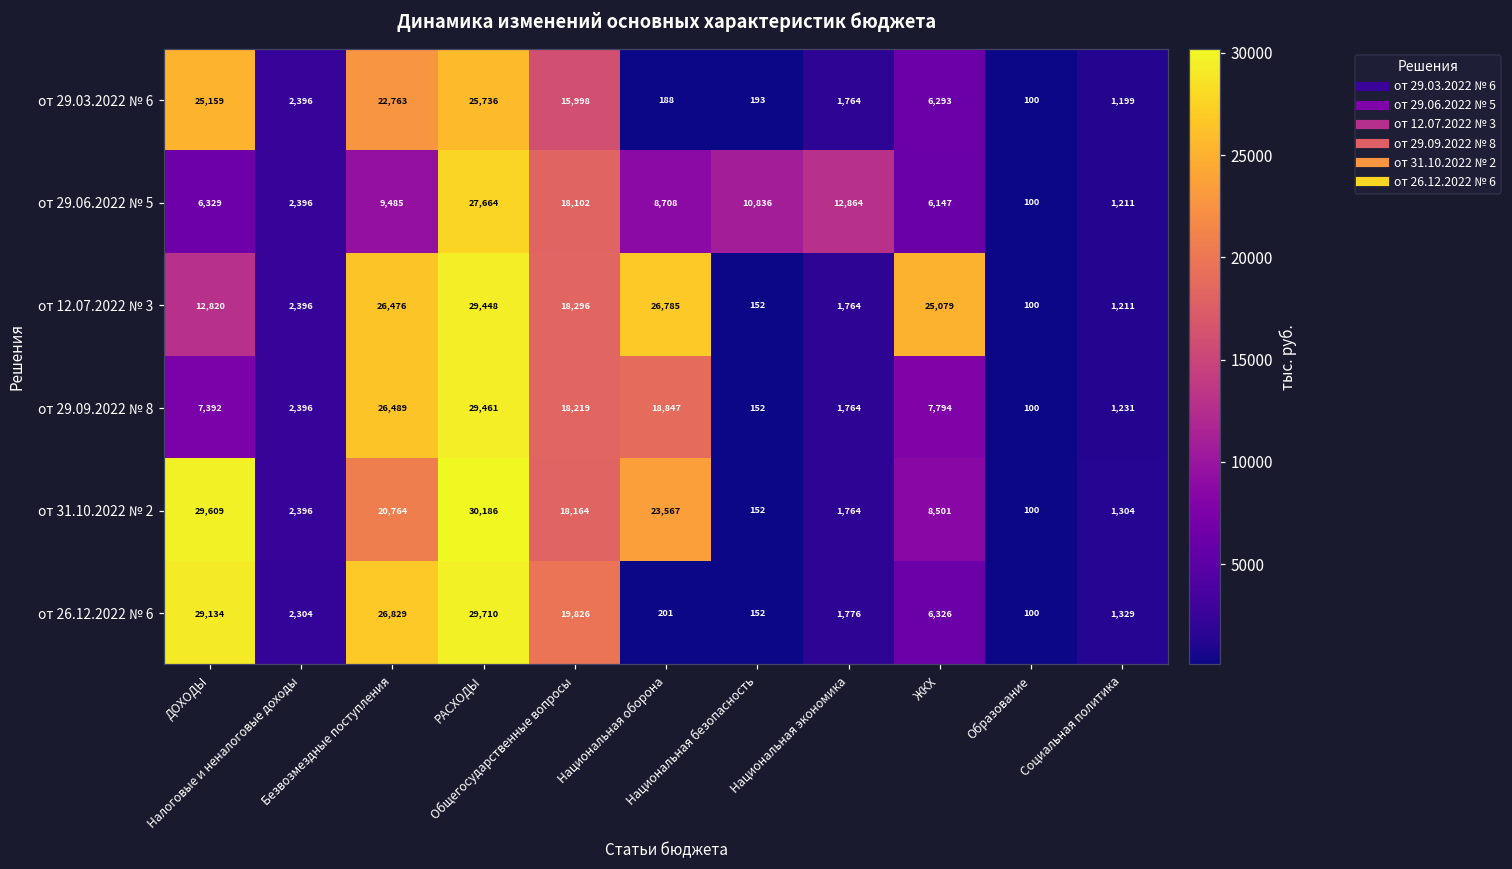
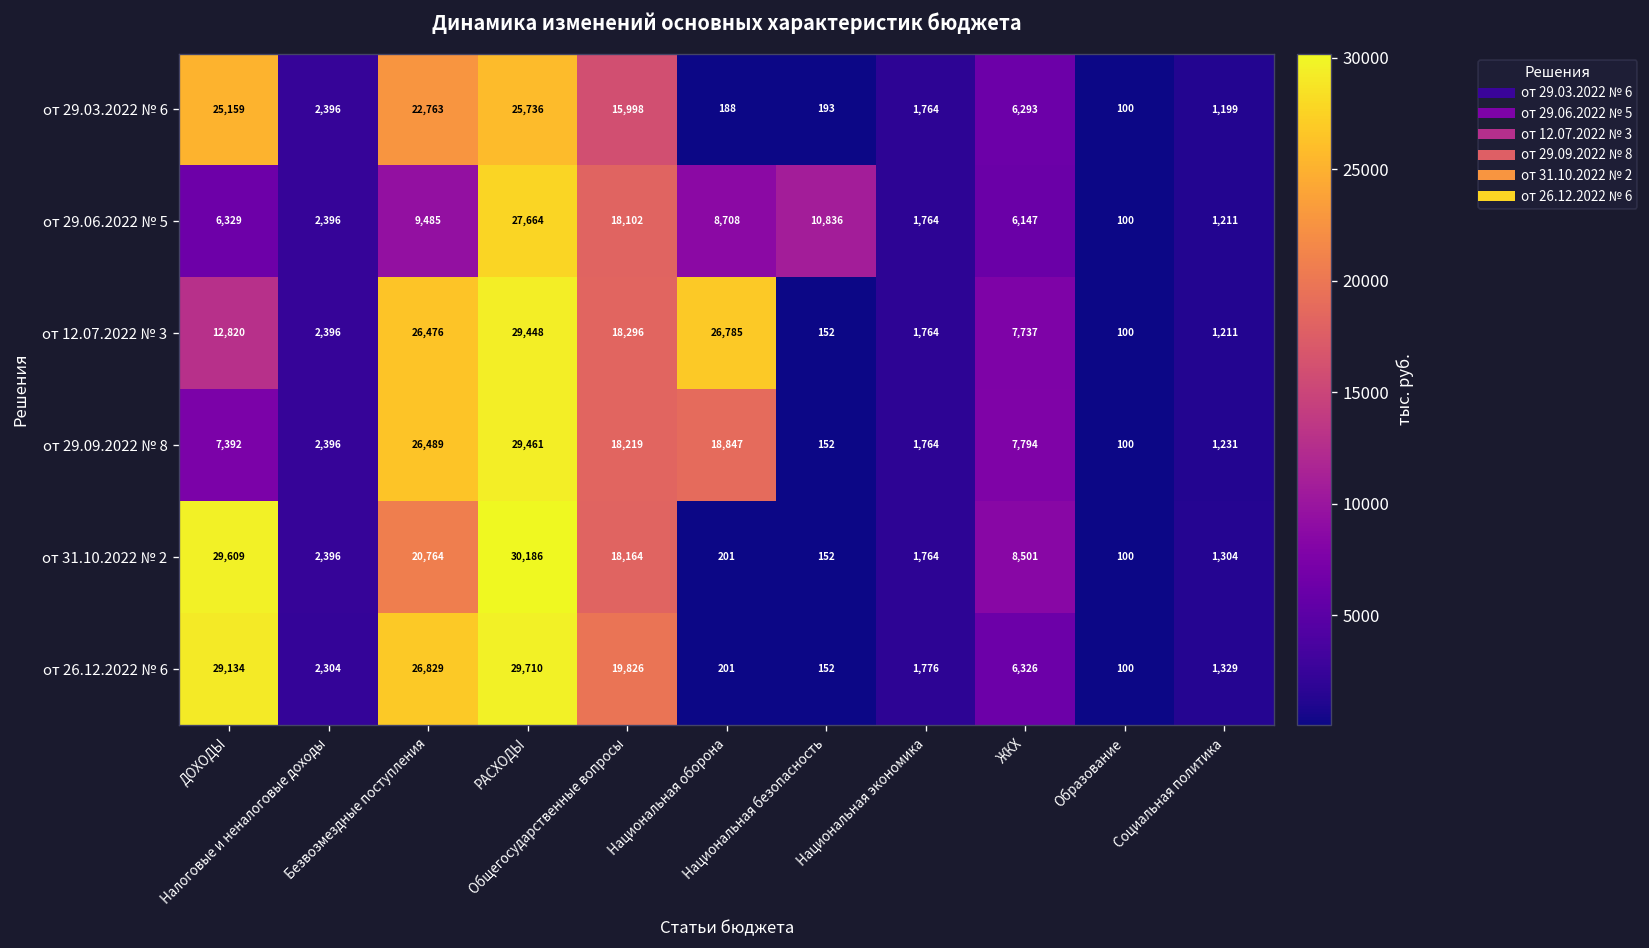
от 29.06.2022 № 5, Национальная экономика: 12,864 -> 1,764
от 12.07.2022 № 3, ЖКХ: 25,079 -> 7,737
от 31.10.2022 № 2, Национальная оборона: 23,567 -> 201
